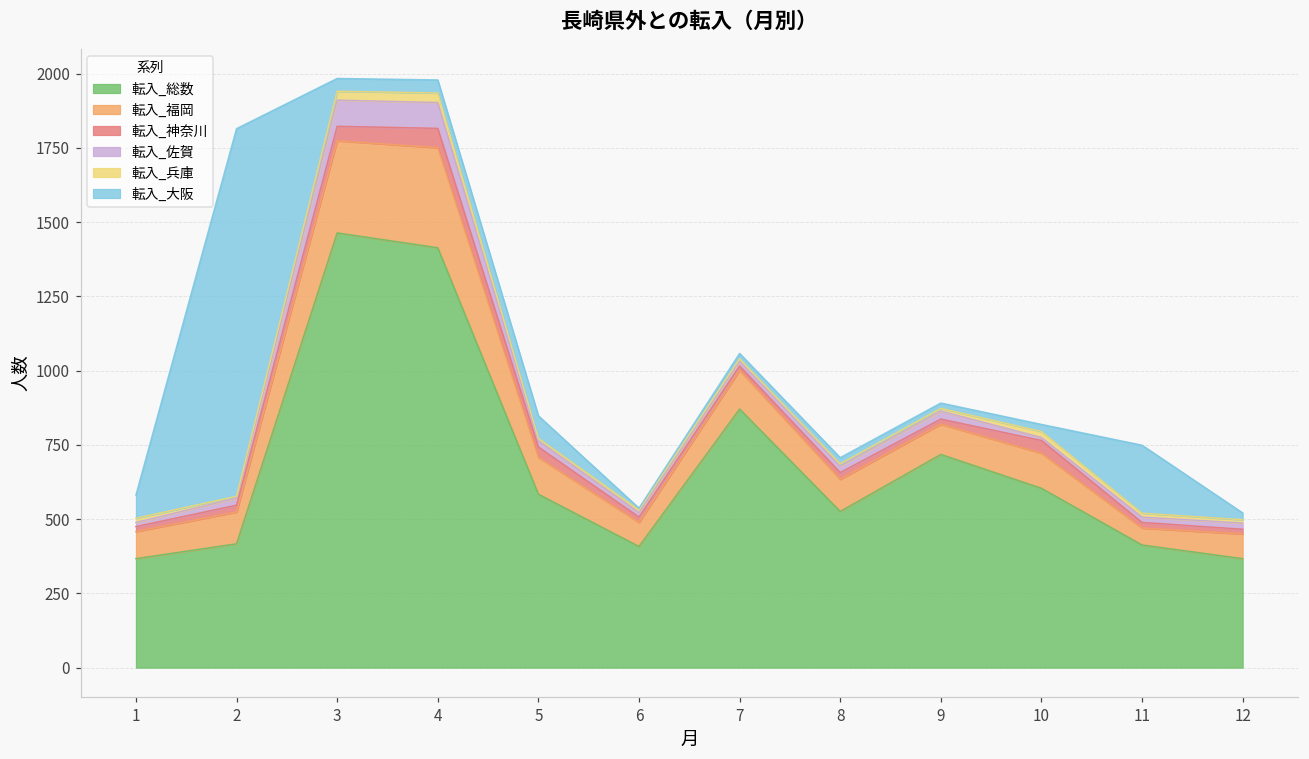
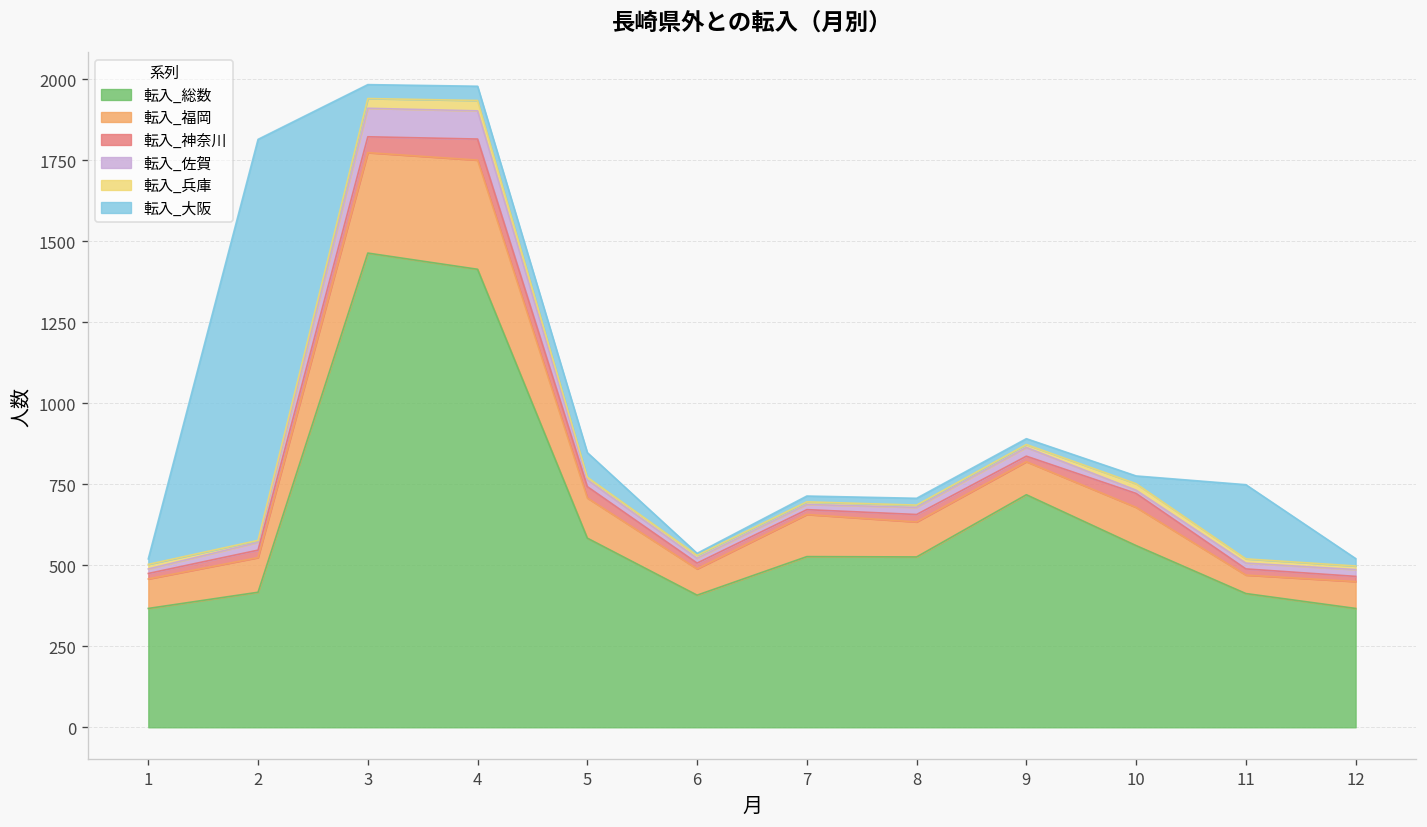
転入_大阪, 1: 80 -> 20
転入_総数, 7: 870 -> 530
転入_総数, 10: 600 -> 560
